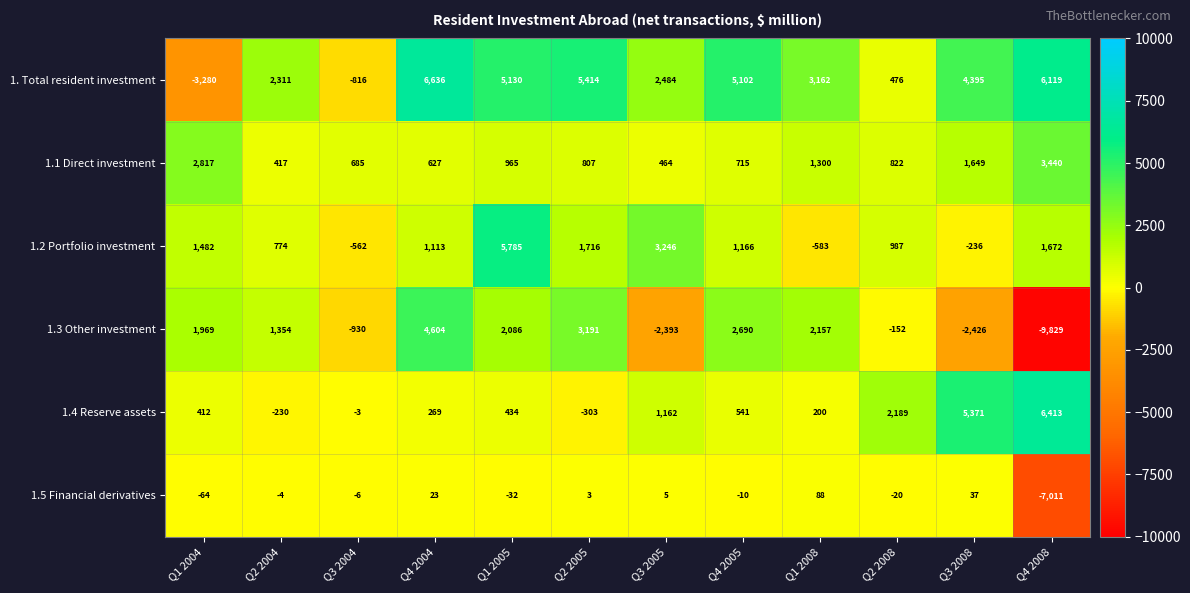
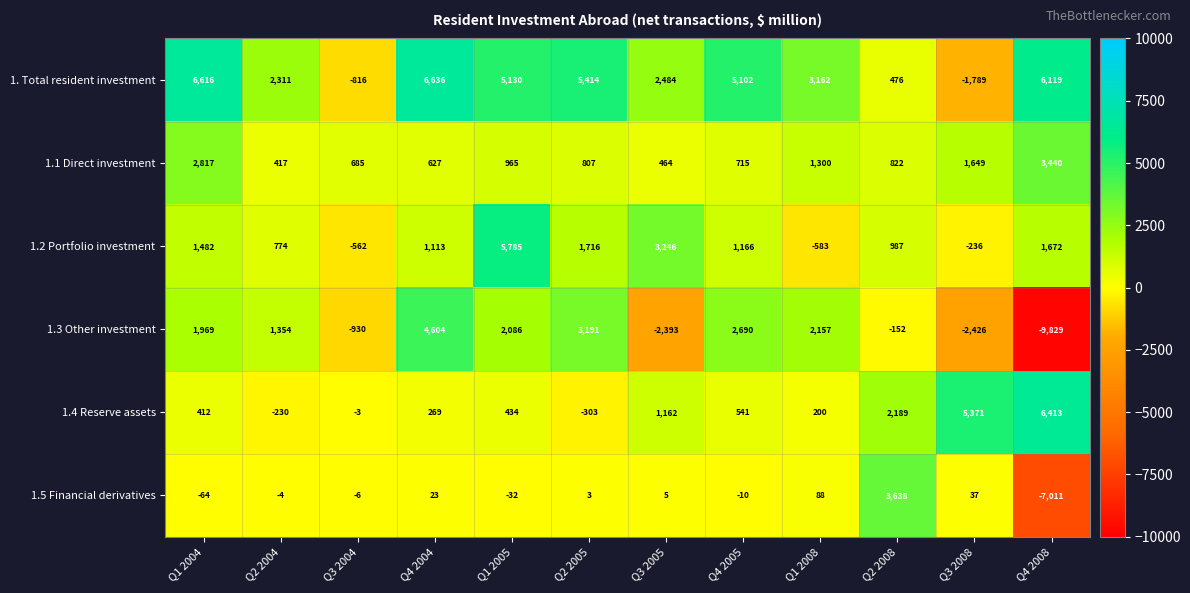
1. Total resident investment, Q1 2004: -3,280 -> 6,616
1. Total resident investment, Q3 2008: 4,395 -> -1,789
1.5 Financial derivatives, Q2 2008: -20 -> 3,638
